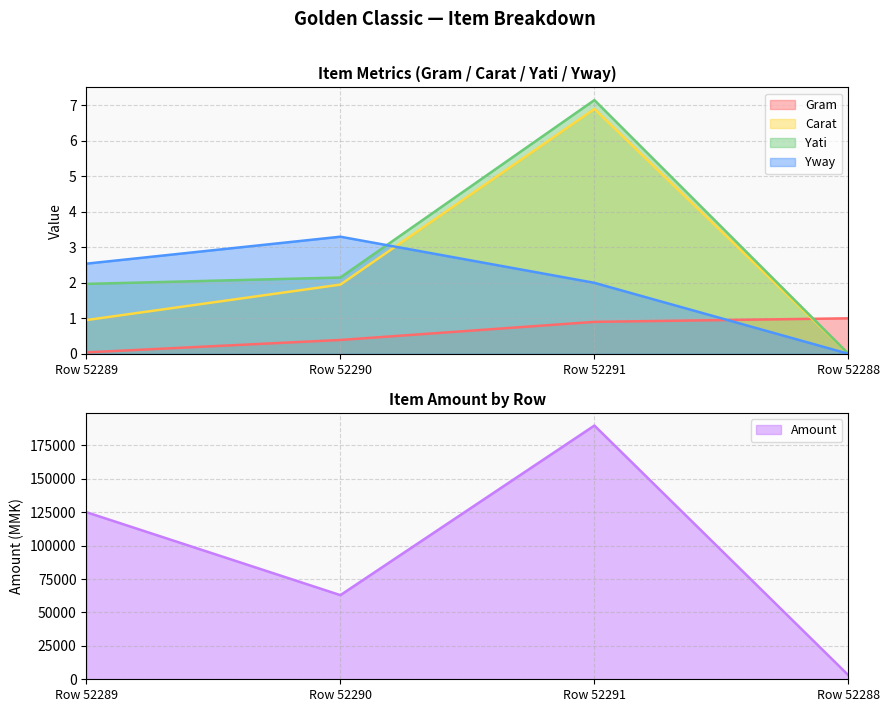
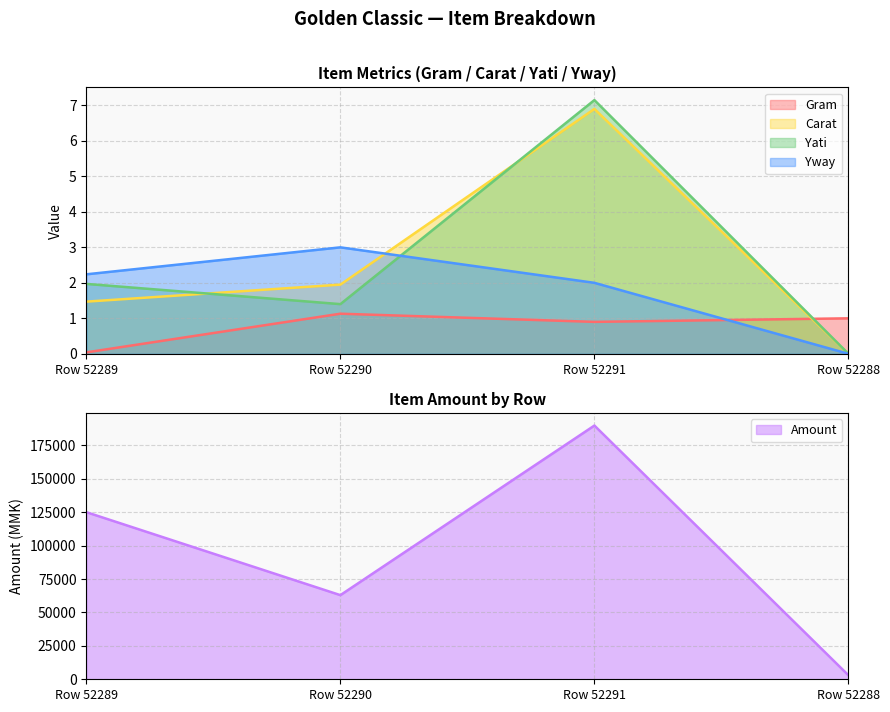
Item Metrics (Gram / Carat / Yati / Yway), Carat, Row 52289: 1.0 -> 1.5
Item Metrics (Gram / Carat / Yati / Yway), Yway, Row 52289: 2.5 -> 2.2
Item Metrics (Gram / Carat / Yati / Yway), Gram, Row 52290: 0.4 -> 1.1
Item Metrics (Gram / Carat / Yati / Yway), Yati, Row 52290: 2.2 -> 1.4
Item Metrics (Gram / Carat / Yati / Yway), Yway, Row 52290: 3.3 -> 3.0
